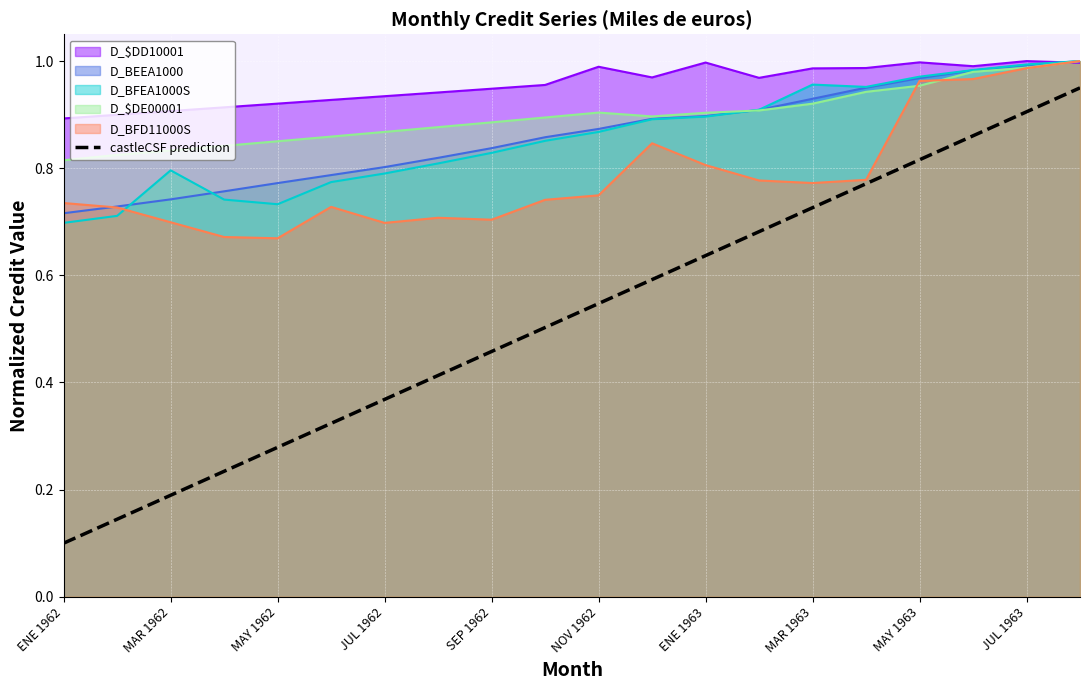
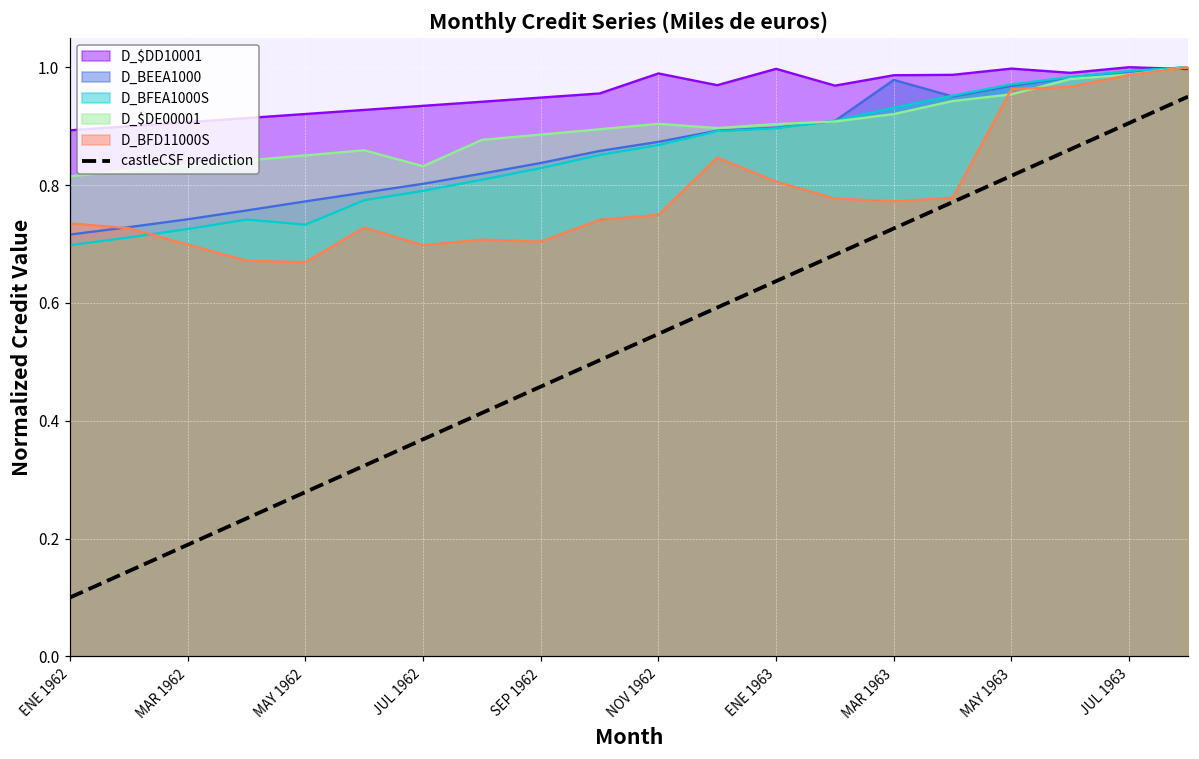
D_BFEA1000S, MAR 1962: 0.80 -> 0.73
D_$DE00001, JUL 1962: 0.87 -> 0.83
D_BEEA1000, MAR 1963: 0.93 -> 0.98
D_BFEA1000S, MAR 1963: 0.96 -> 0.93
